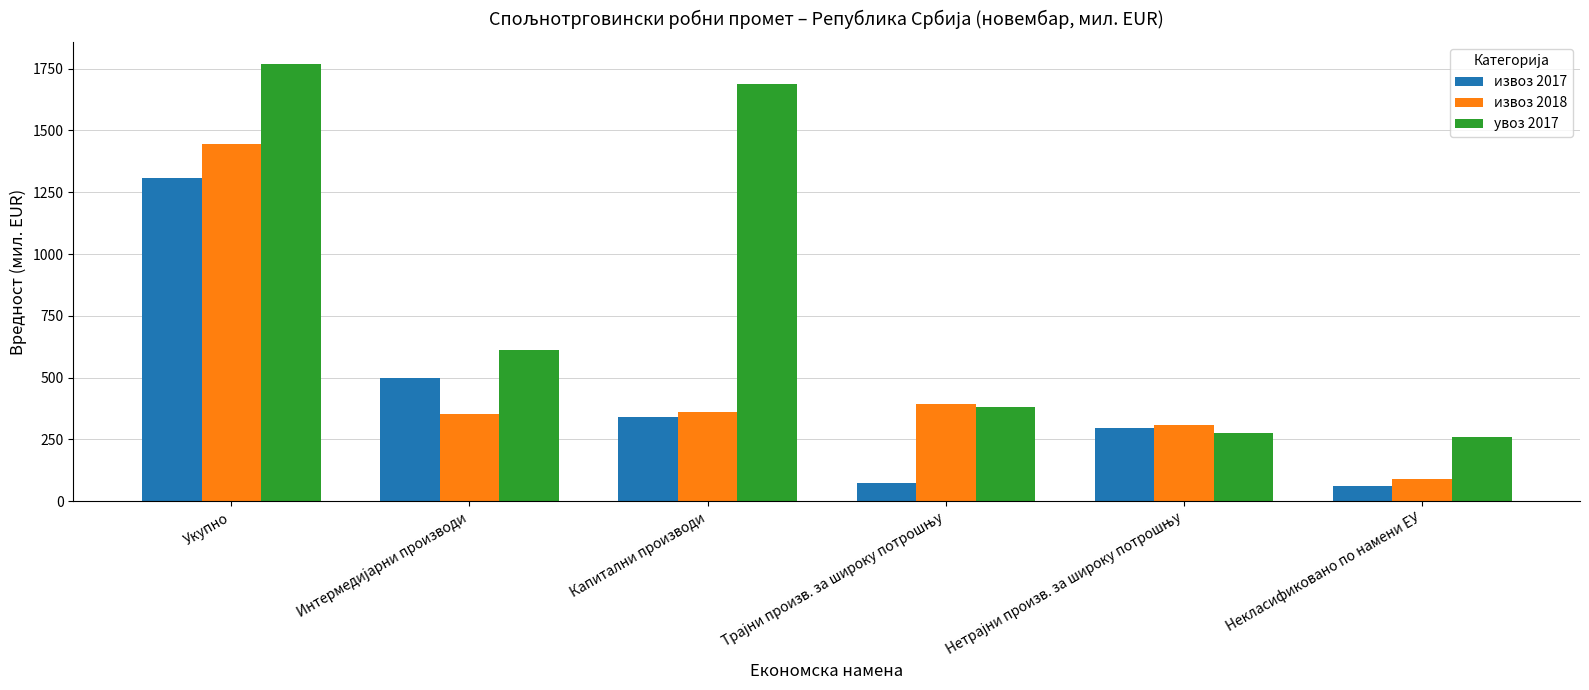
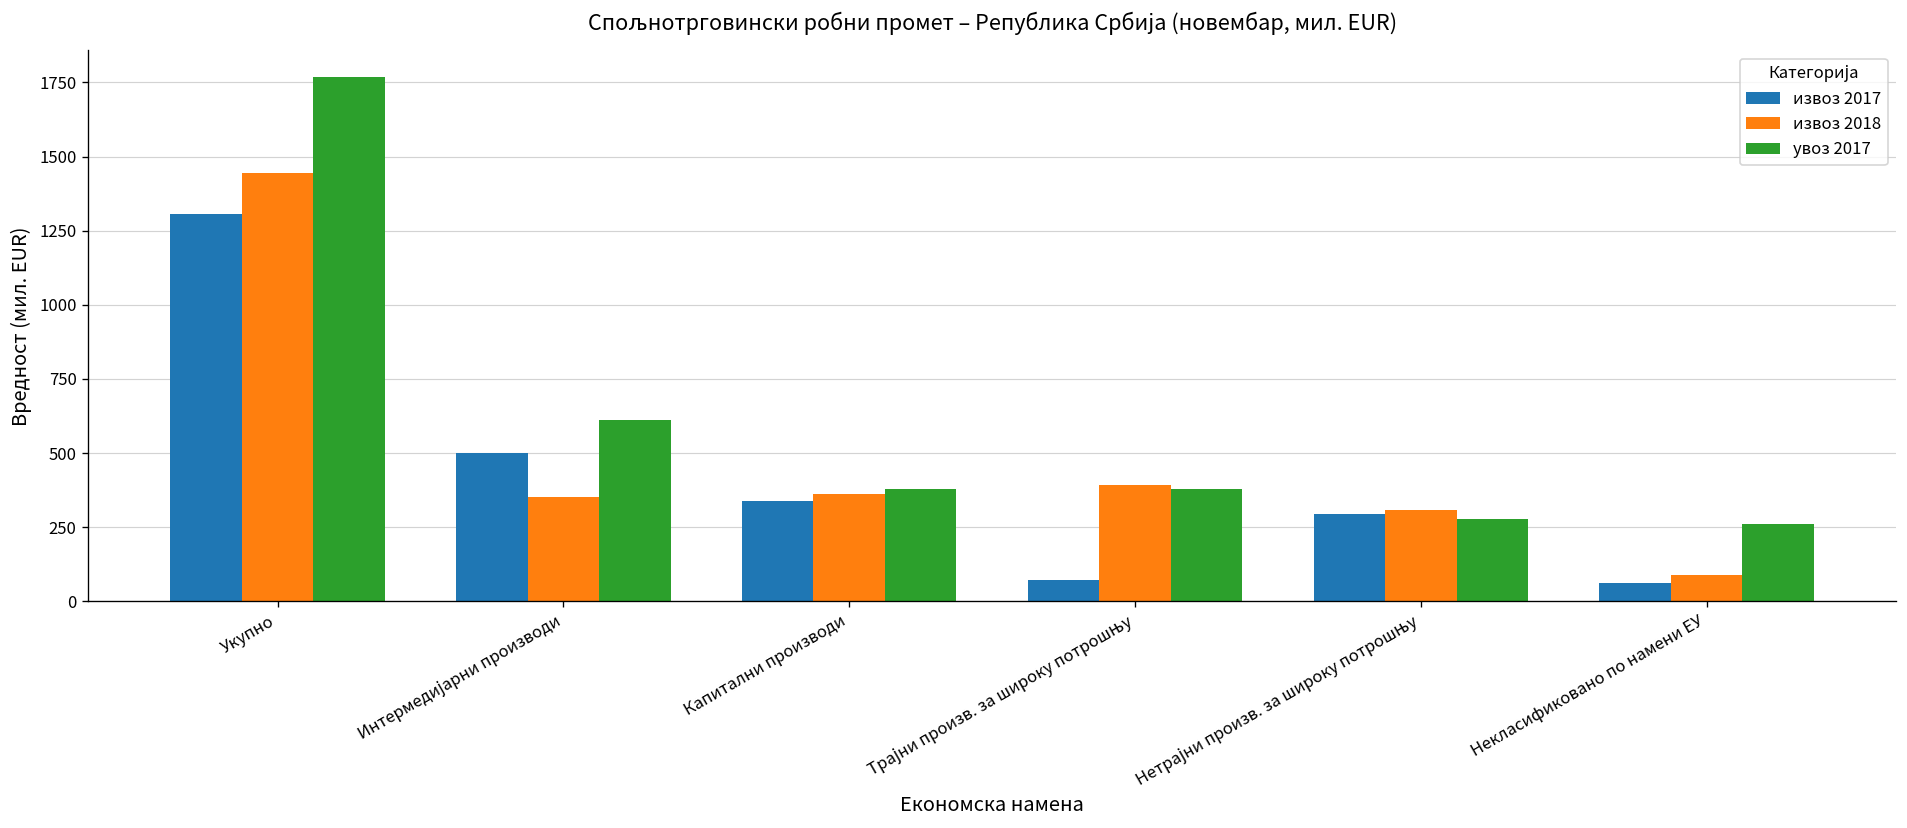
увоз 2017, Капитални производи: 1690 -> 380
